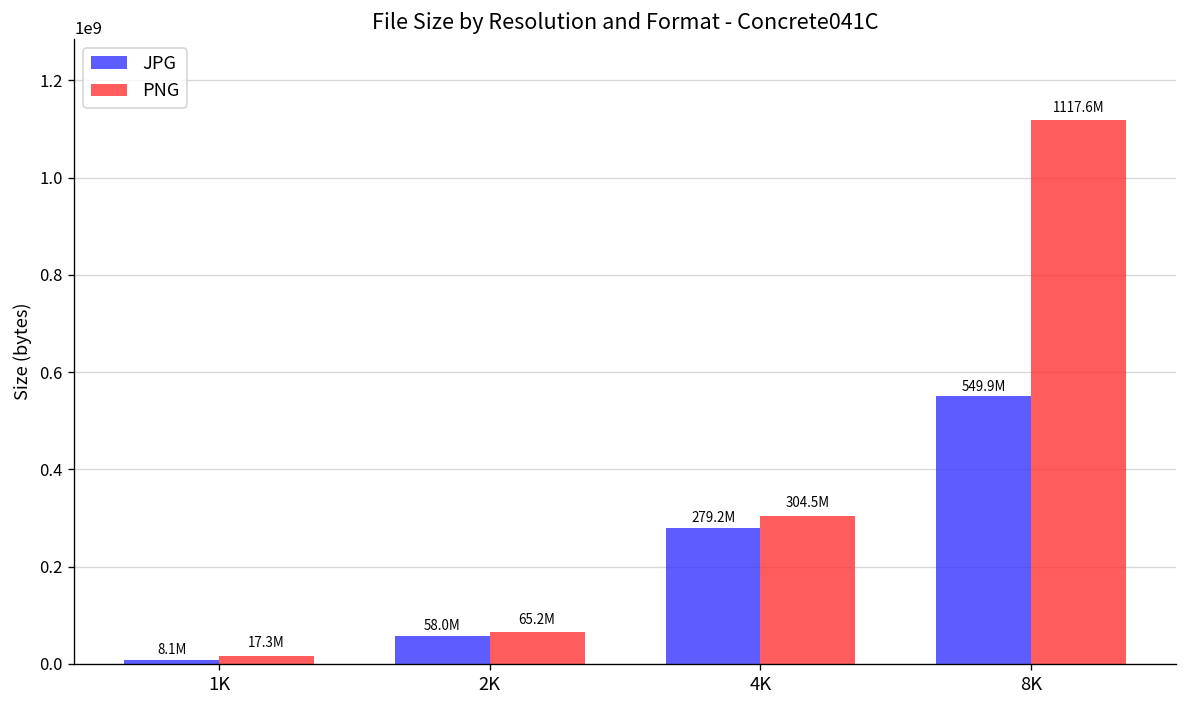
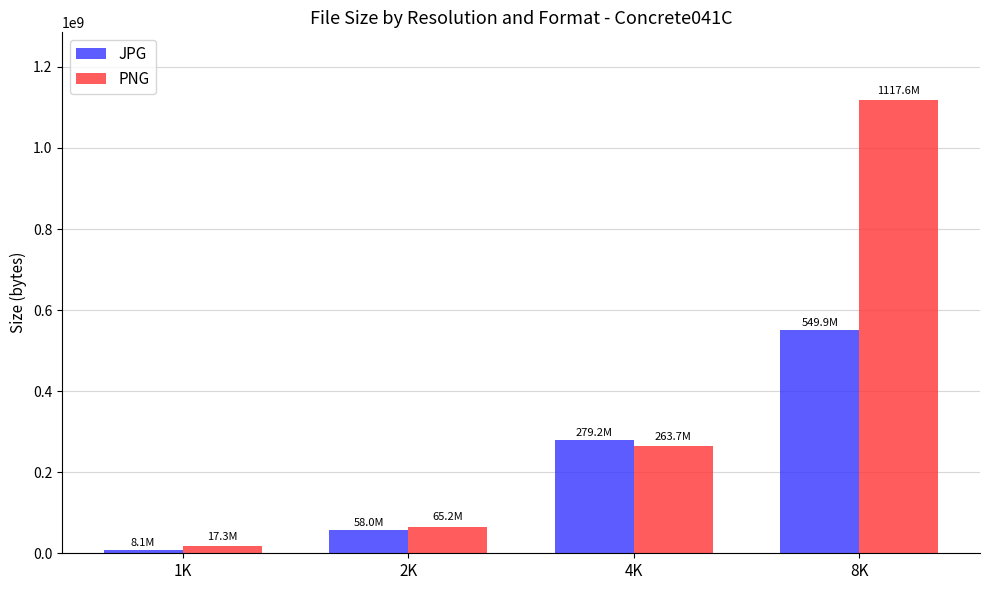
PNG, 4K: 304.5M -> 263.7M
